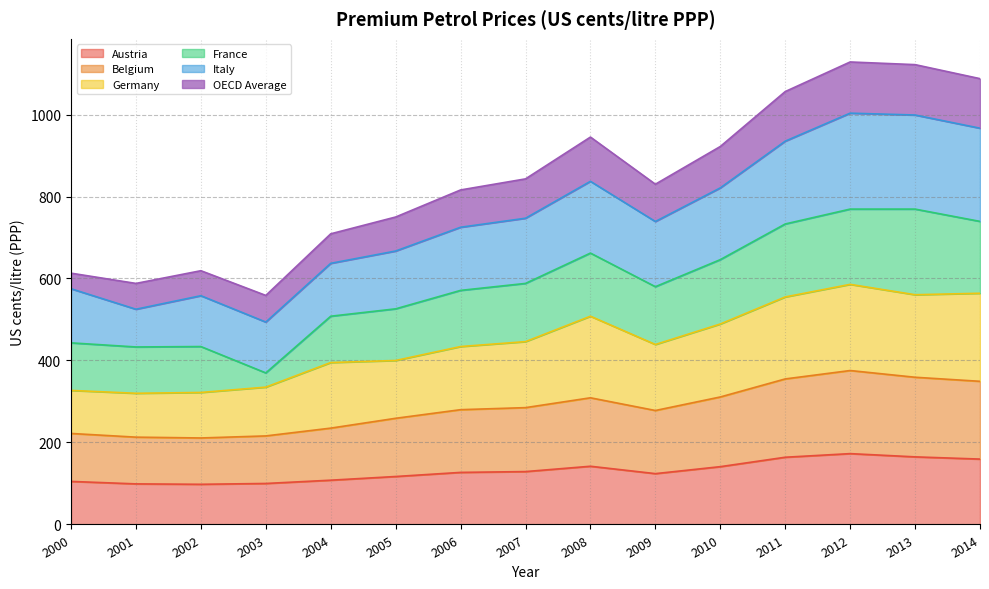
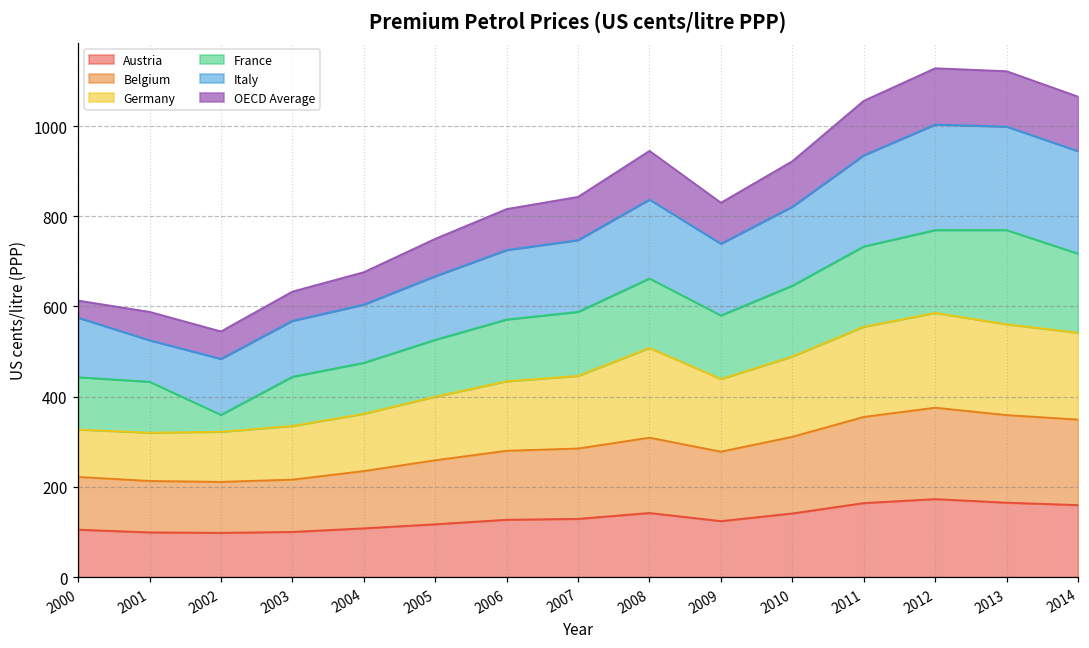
France, 2002: 110 -> 40
France, 2003: 30 -> 110
Germany, 2004: 160 -> 130
Germany, 2014: 210 -> 190
